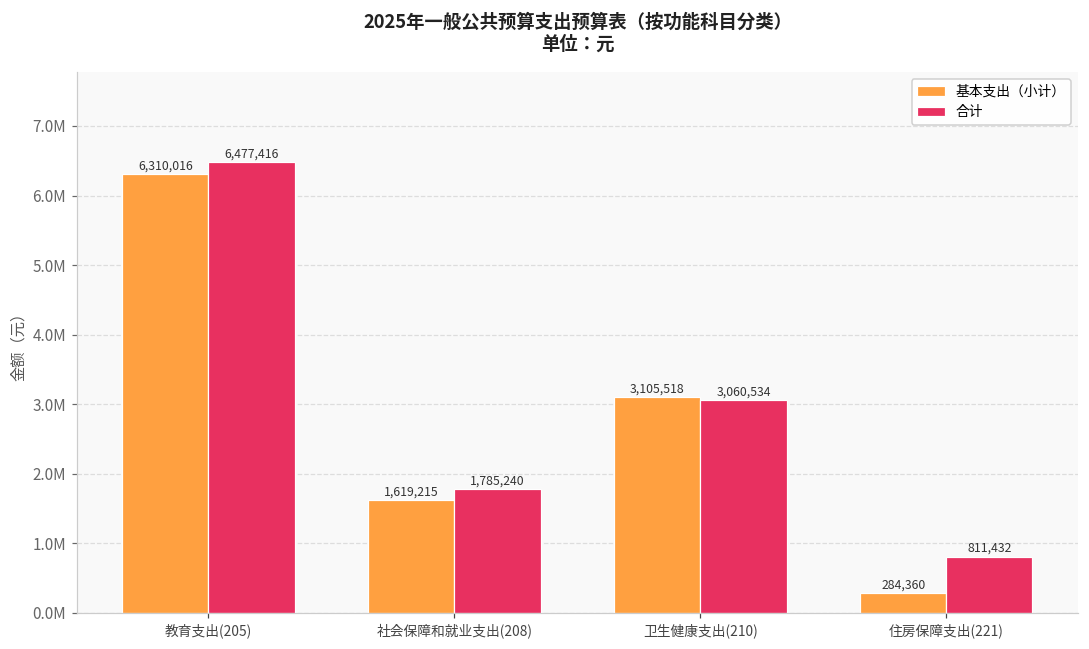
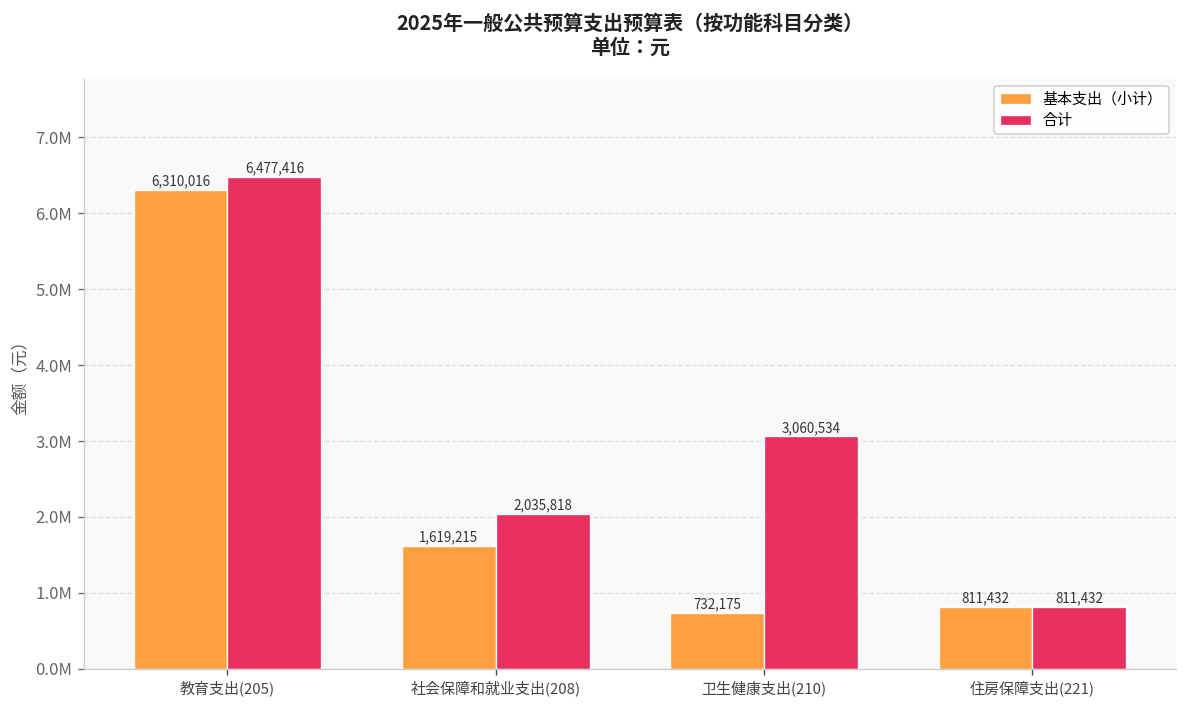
合计, 社会保障和就业支出(208): 1,785,240 -> 2,035,818
基本支出（小计）, 卫生健康支出(210): 3,105,518 -> 732,175
基本支出（小计）, 住房保障支出(221): 284,360 -> 811,432
